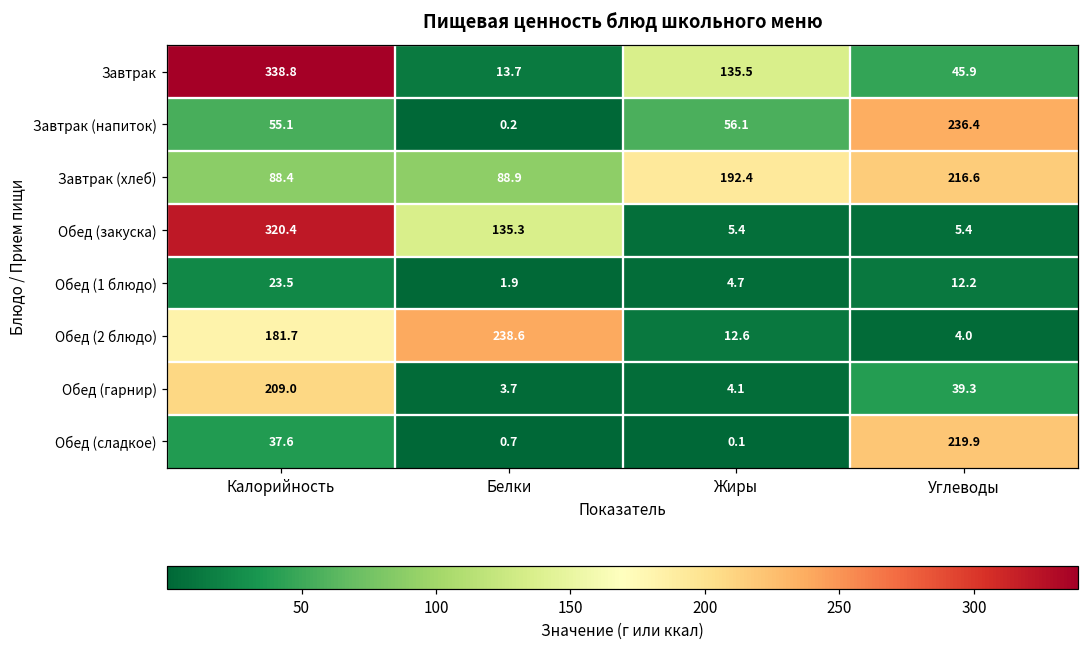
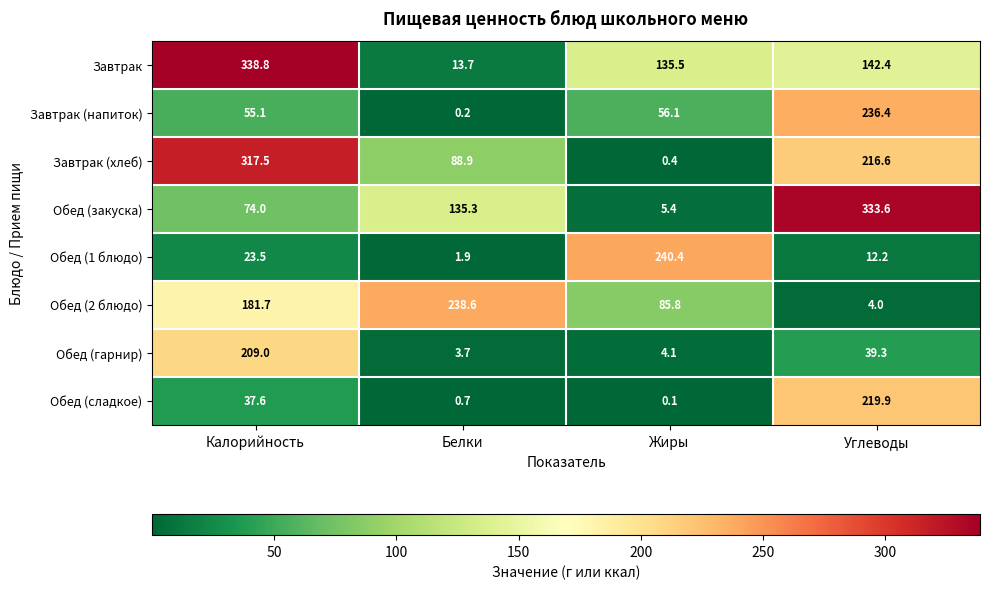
Завтрак, Углеводы: 45.9 -> 142.4
Завтрак (хлеб), Калорийность: 88.4 -> 317.5
Завтрак (хлеб), Жиры: 192.4 -> 0.4
Обед (закуска), Калорийность: 320.4 -> 74.0
Обед (закуска), Углеводы: 5.4 -> 333.6
Обед (1 блюдо), Жиры: 4.7 -> 240.4
Обед (2 блюдо), Жиры: 12.6 -> 85.8
